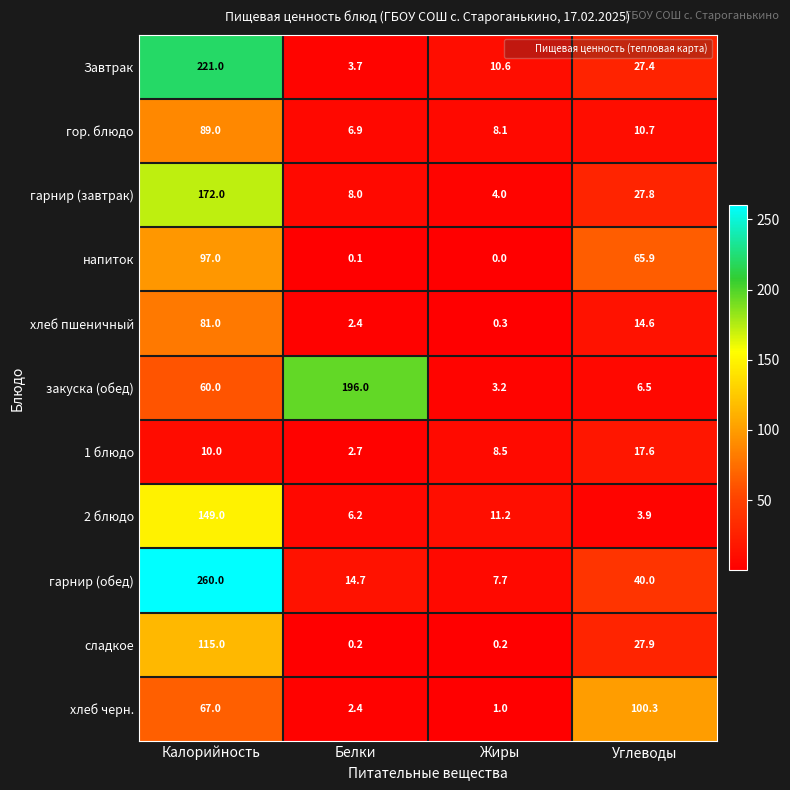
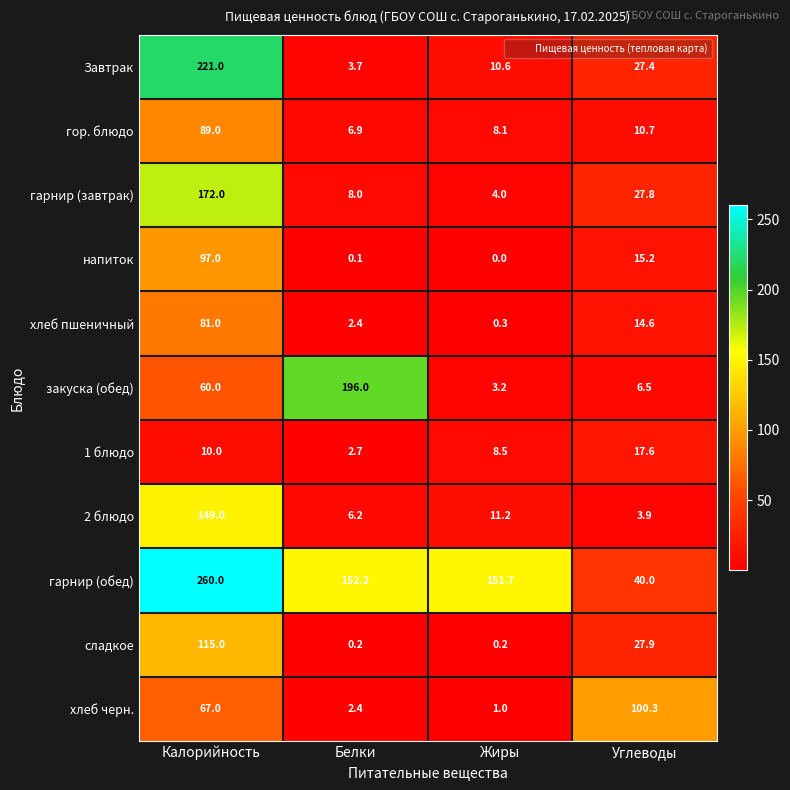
напиток, Углеводы: 65.9 -> 15.2
гарнир (обед), Белки: 14.7 -> 152.2
гарнир (обед), Жиры: 7.7 -> 151.7
